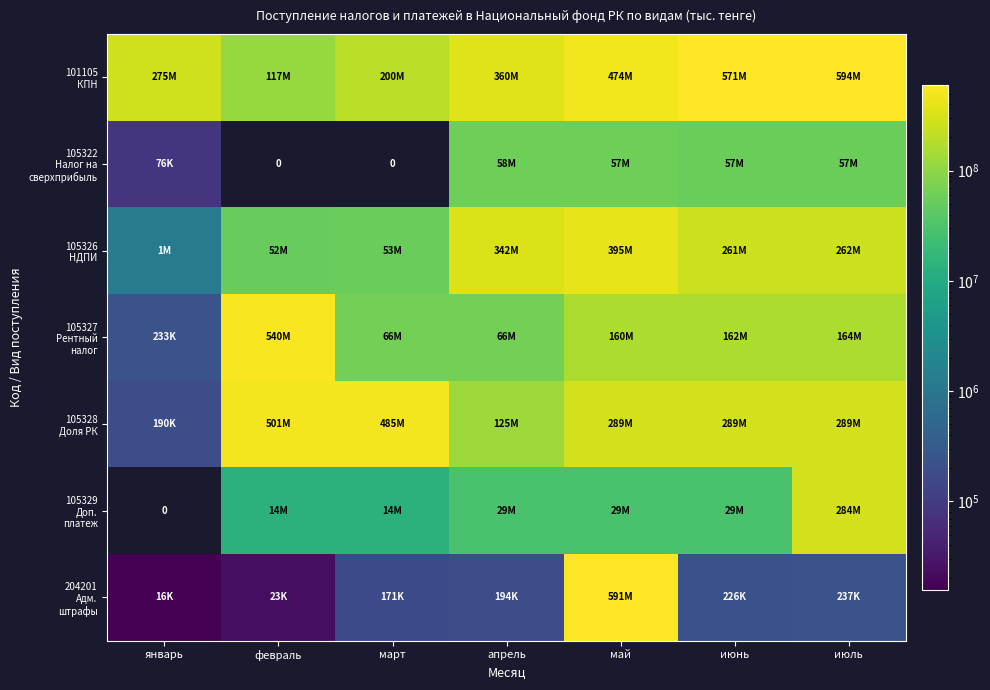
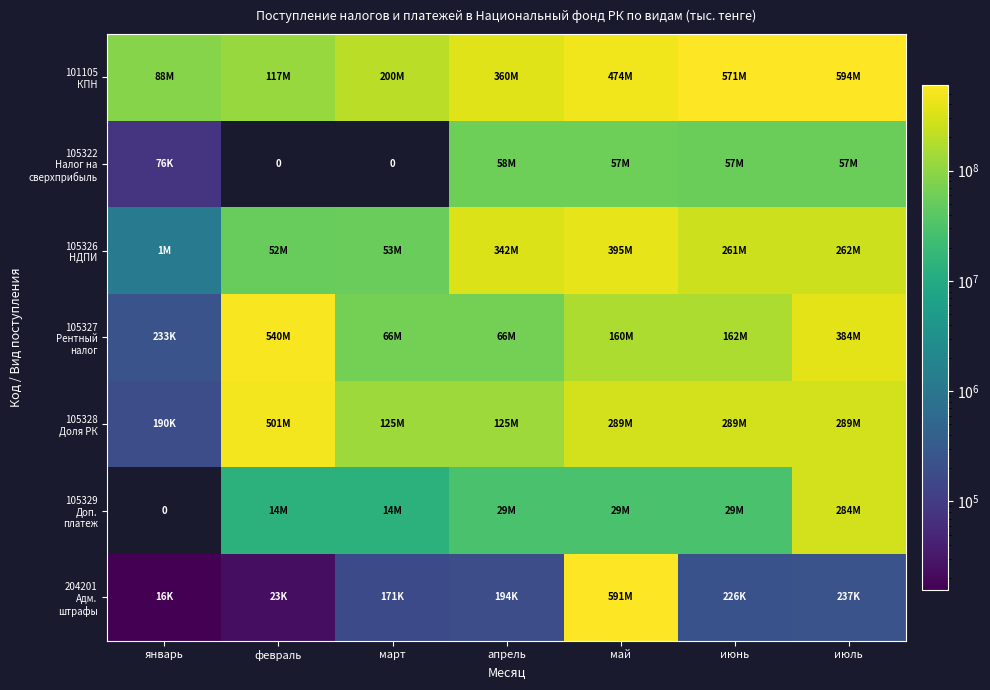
101105 КПН, январь: 275M -> 88M
105327 Рентный налог, июль: 164M -> 384M
105328 Доля РК, март: 485M -> 125M
